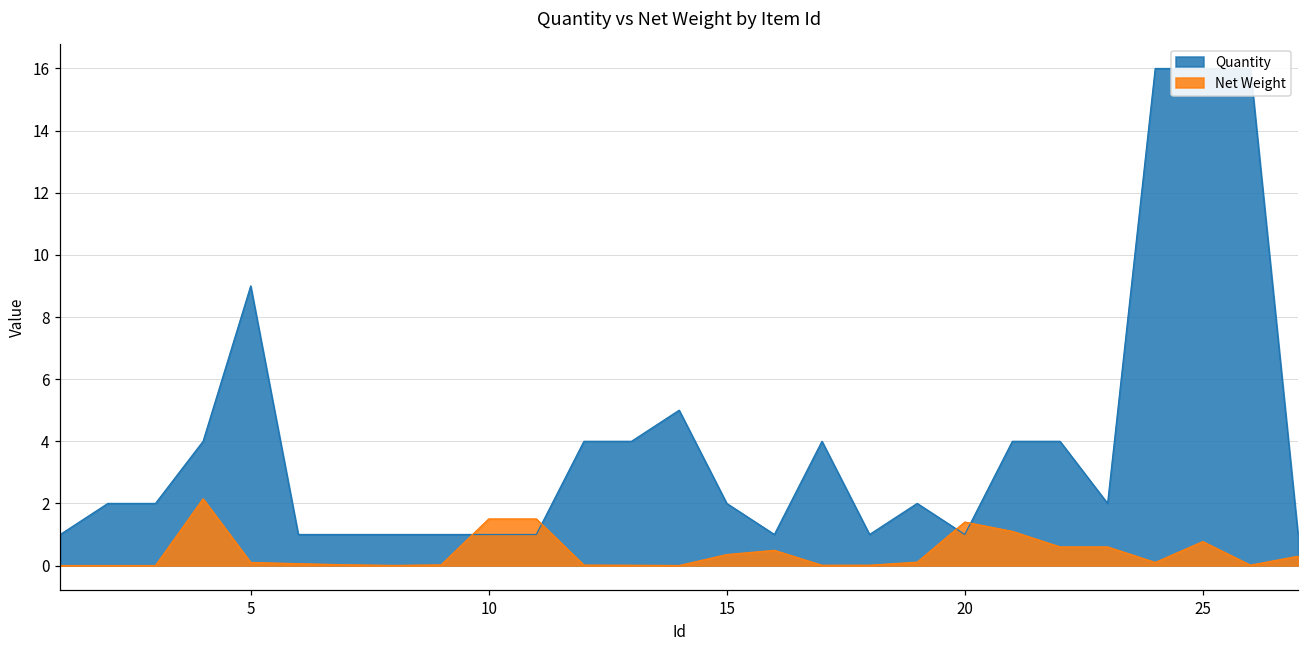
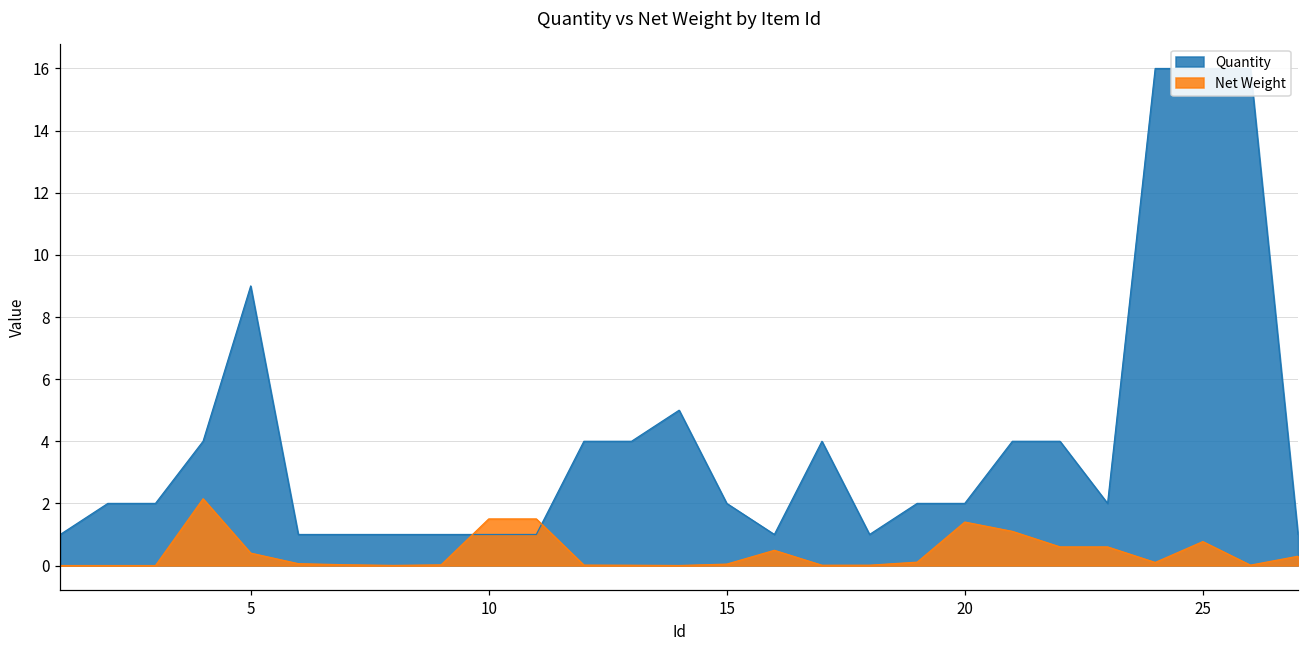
Net Weight, 5: 0.1 -> 0.4
Net Weight, 15: 0.4 -> 0.0
Quantity, 20: 1 -> 2
